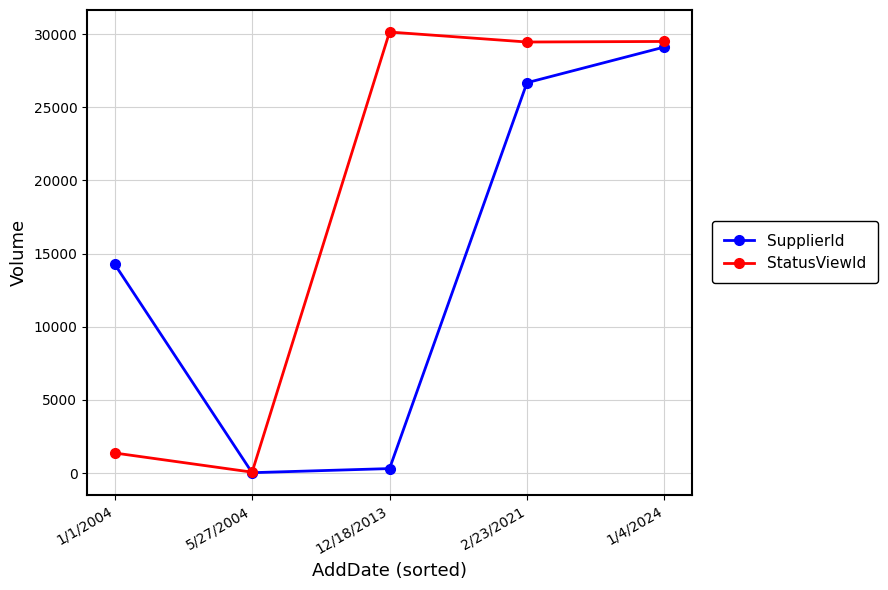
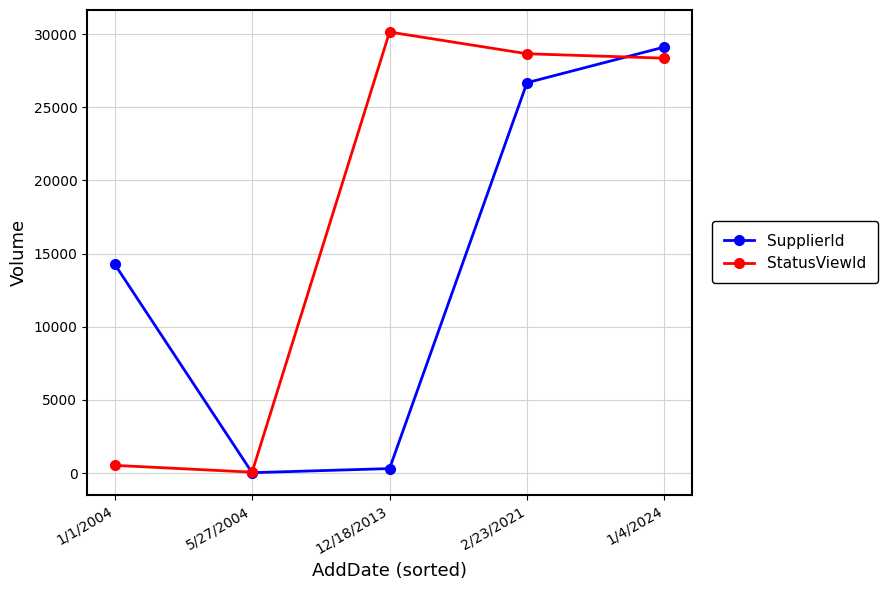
StatusViewId, 1/1/2004: 1400 -> 500
StatusViewId, 2/23/2021: 29500 -> 28700
StatusViewId, 1/4/2024: 29500 -> 28400
